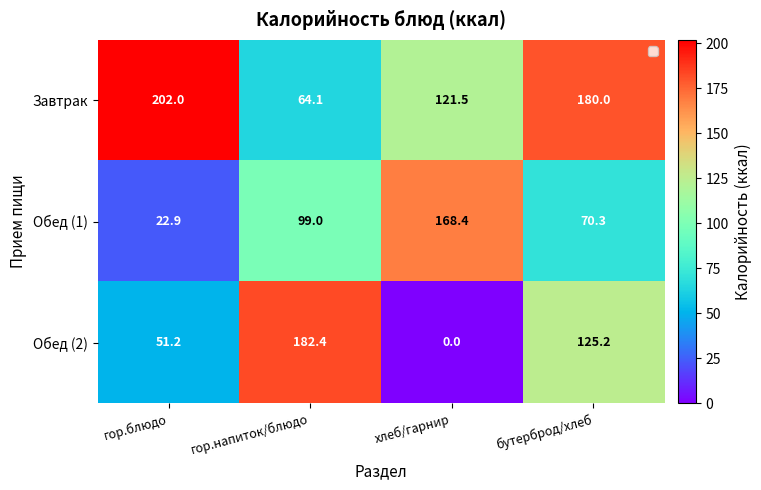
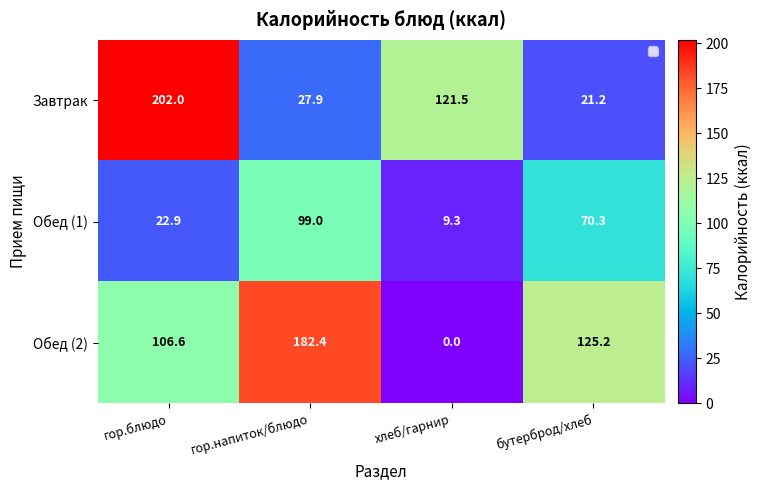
Завтрак, гор.напиток/блюдо: 64.1 -> 27.9
Завтрак, бутерброд/хлеб: 180.0 -> 21.2
Обед (1), хлеб/гарнир: 168.4 -> 9.3
Обед (2), гор.блюдо: 51.2 -> 106.6
